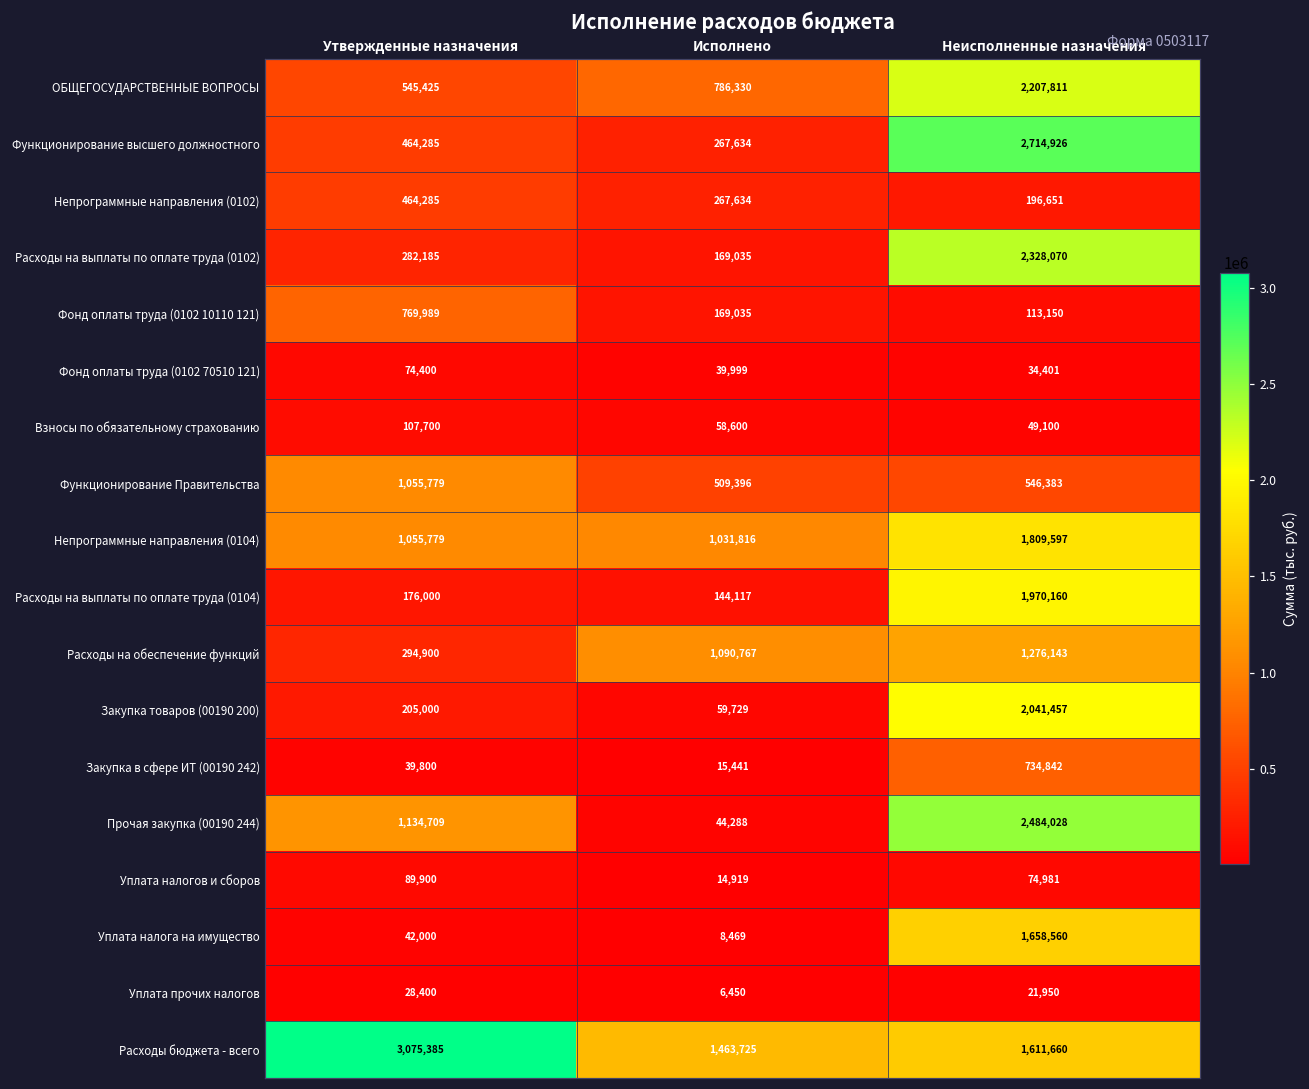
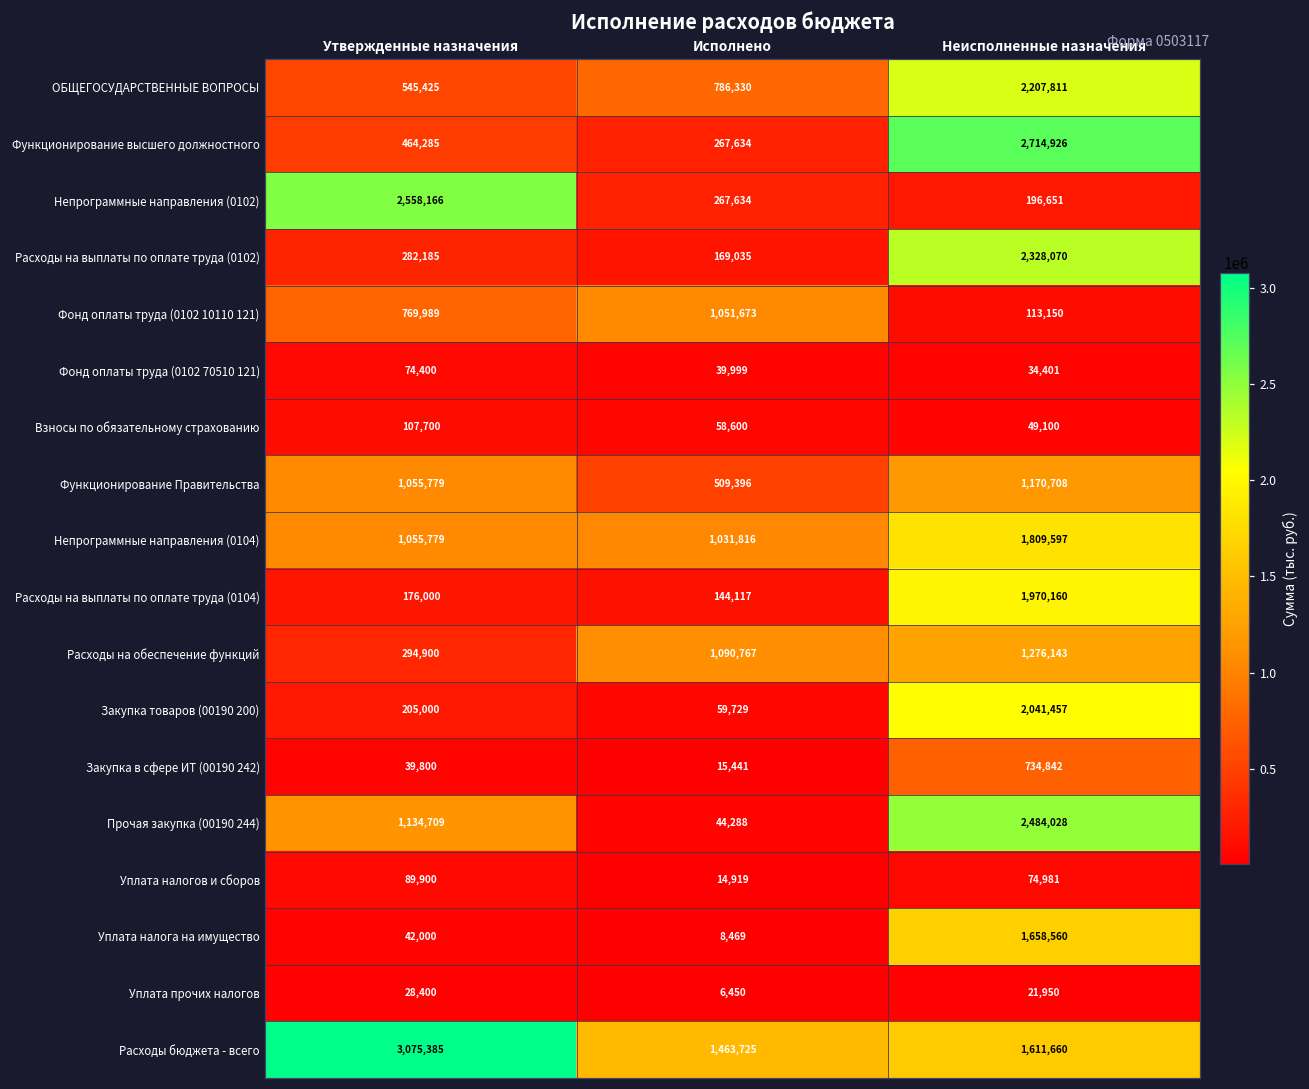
Непрограммные направления (0102), Утвержденные назначения: 464,285 -> 2,558,166
Фонд оплаты труда (0102 10110 121), Исполнено: 169,035 -> 1,051,673
Функционирование Правительства, Неисполненные назначения: 546,383 -> 1,170,708
